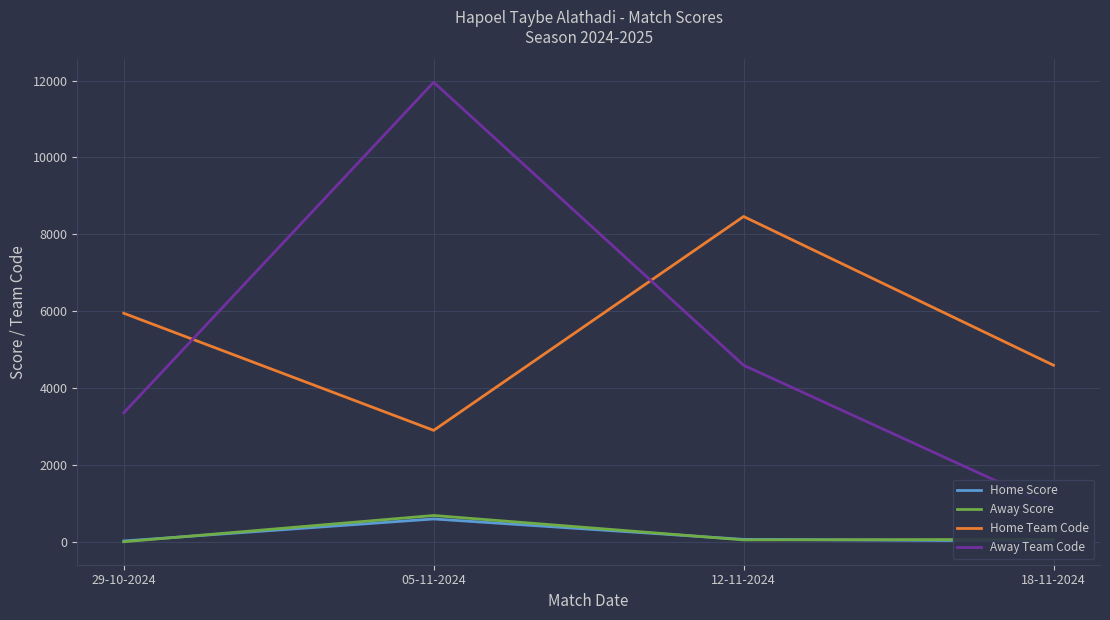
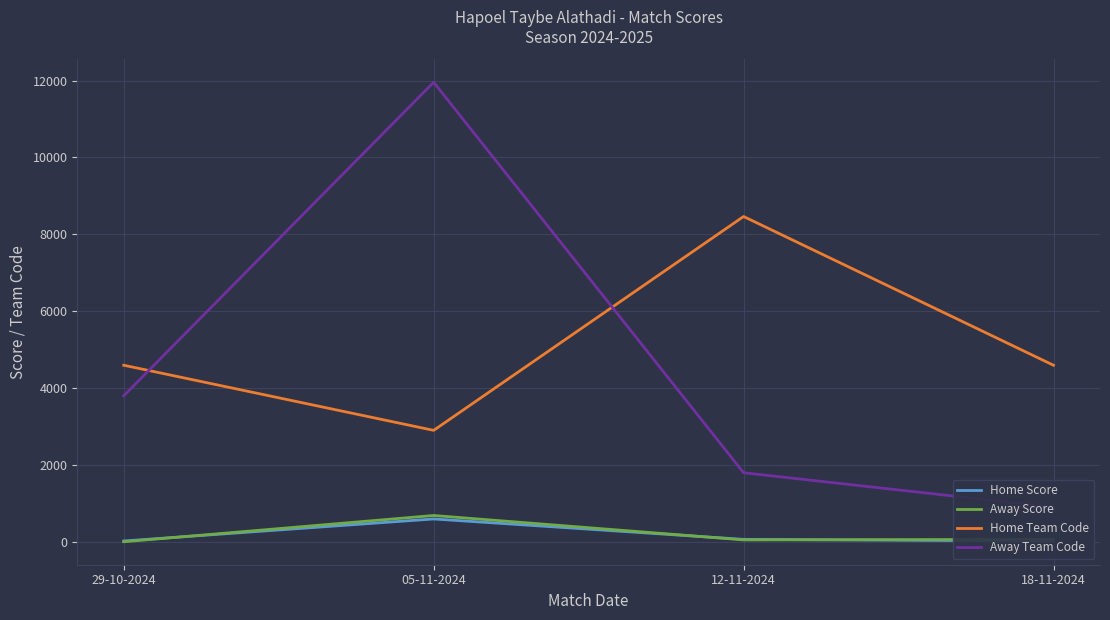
Home Team Code, 29-10-2024: 5900 -> 4600
Away Team Code, 29-10-2024: 3400 -> 3800
Away Team Code, 12-11-2024: 4600 -> 1800
